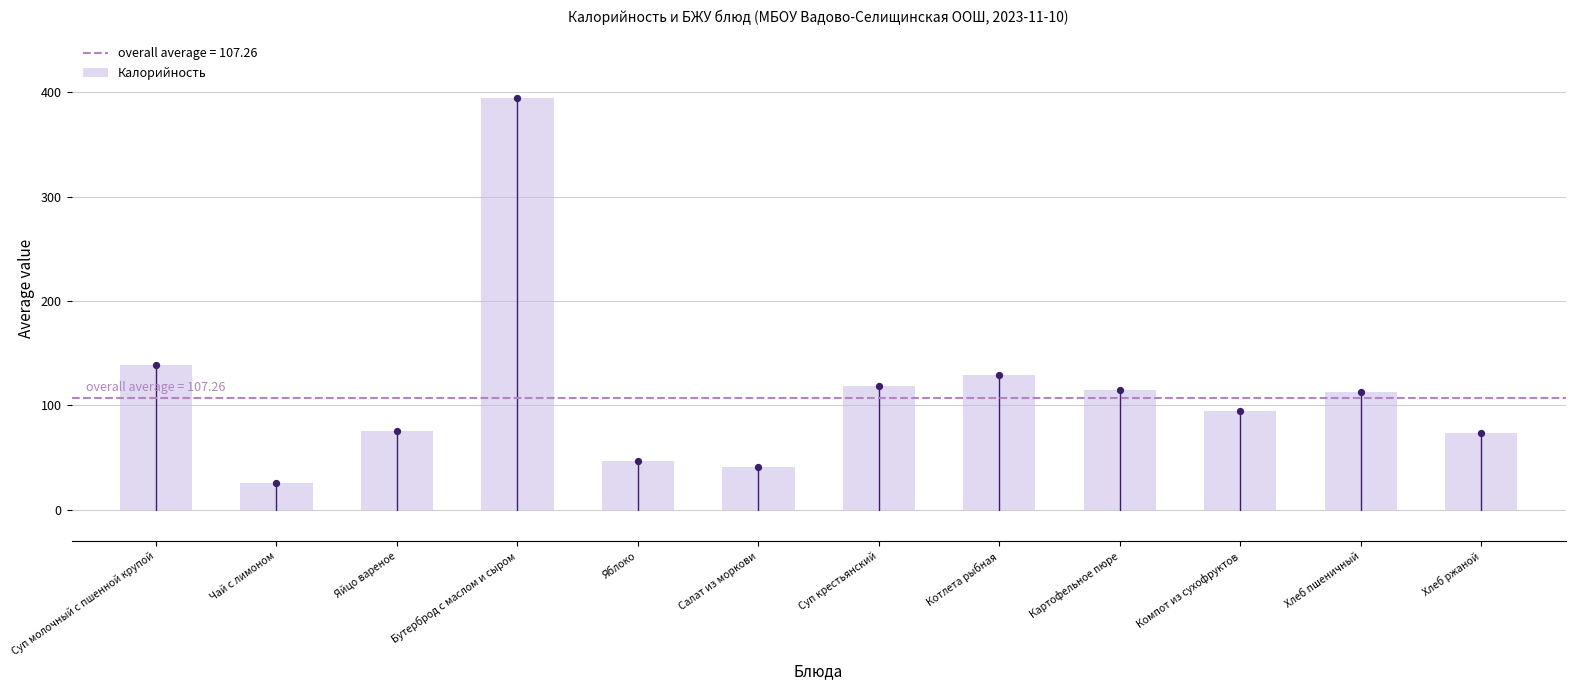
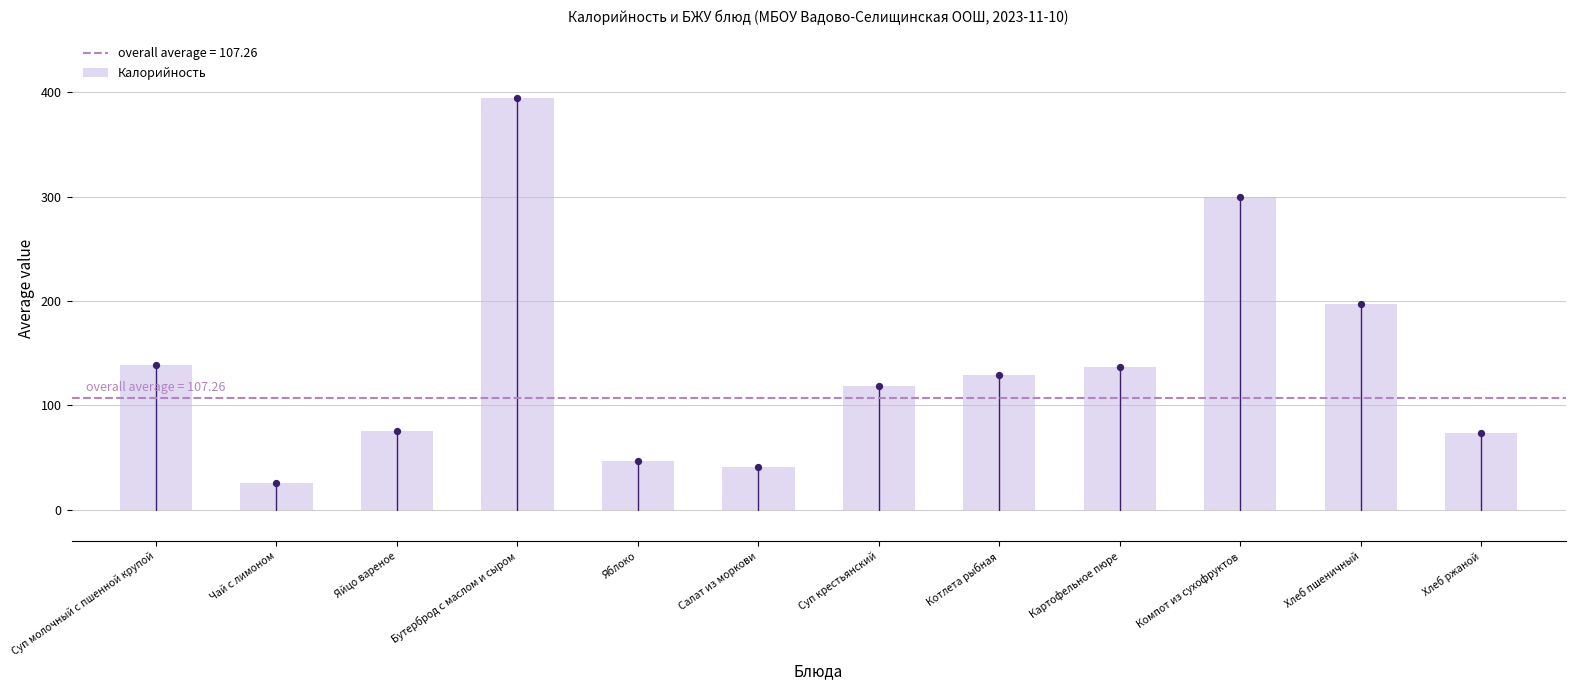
Калорийность, Картофельное пюре: 115 -> 137
Калорийность, Компот из сухофруктов: 94 -> 300
Калорийность, Хлеб пшеничный: 113 -> 197
